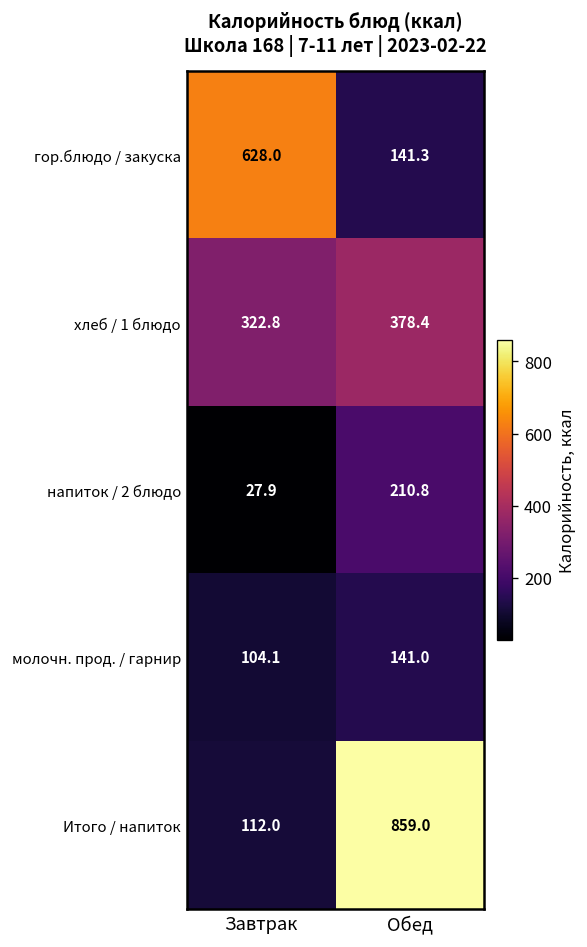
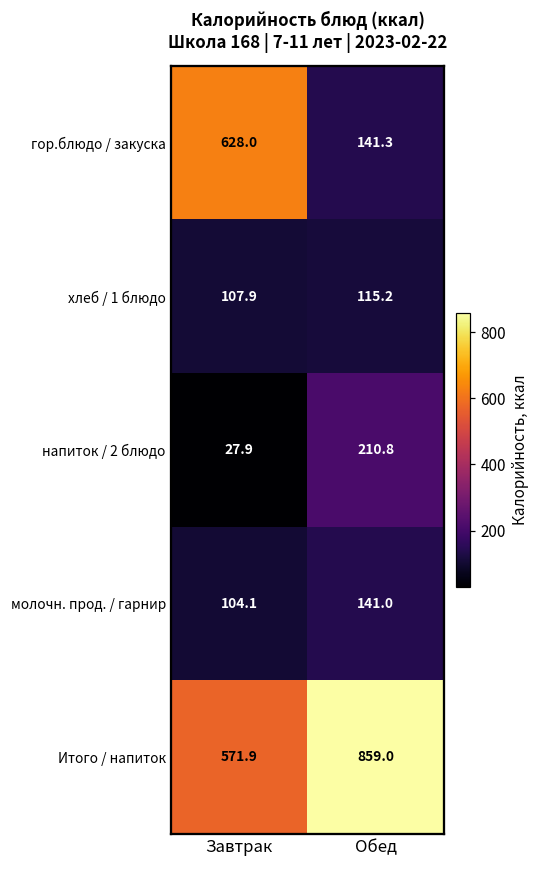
хлеб / 1 блюдо, Завтрак: 322.8 -> 107.9
хлеб / 1 блюдо, Обед: 378.4 -> 115.2
Итого / напиток, Завтрак: 112.0 -> 571.9
